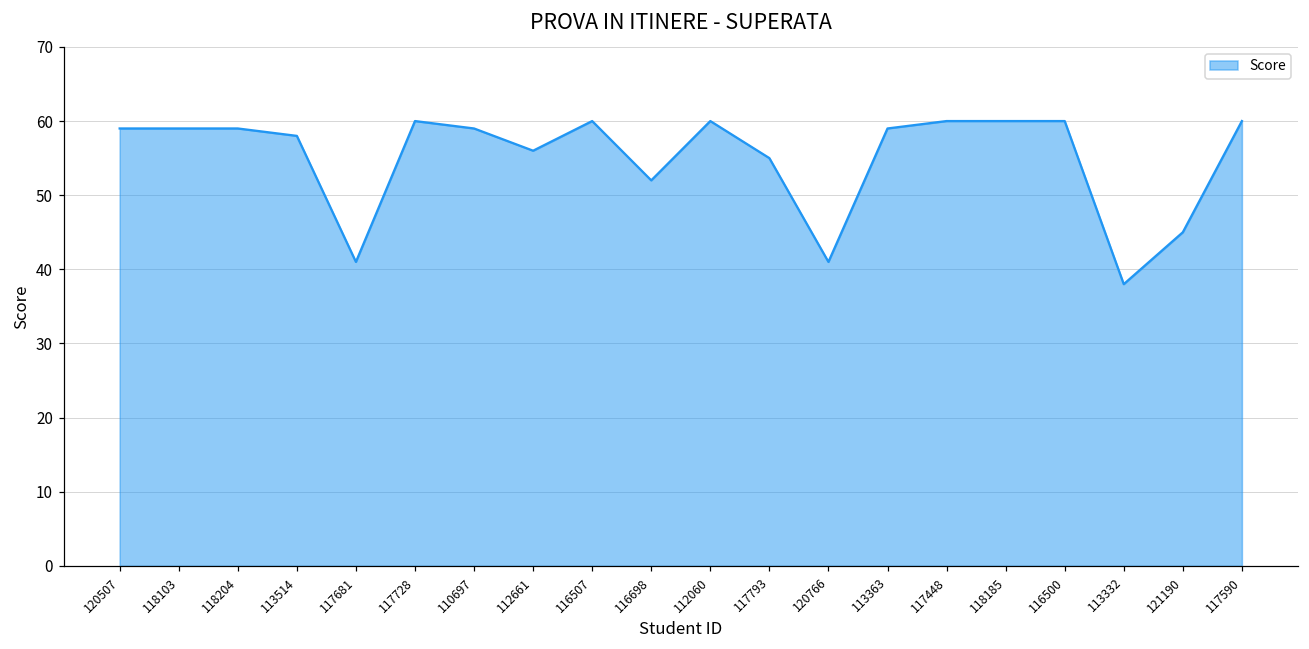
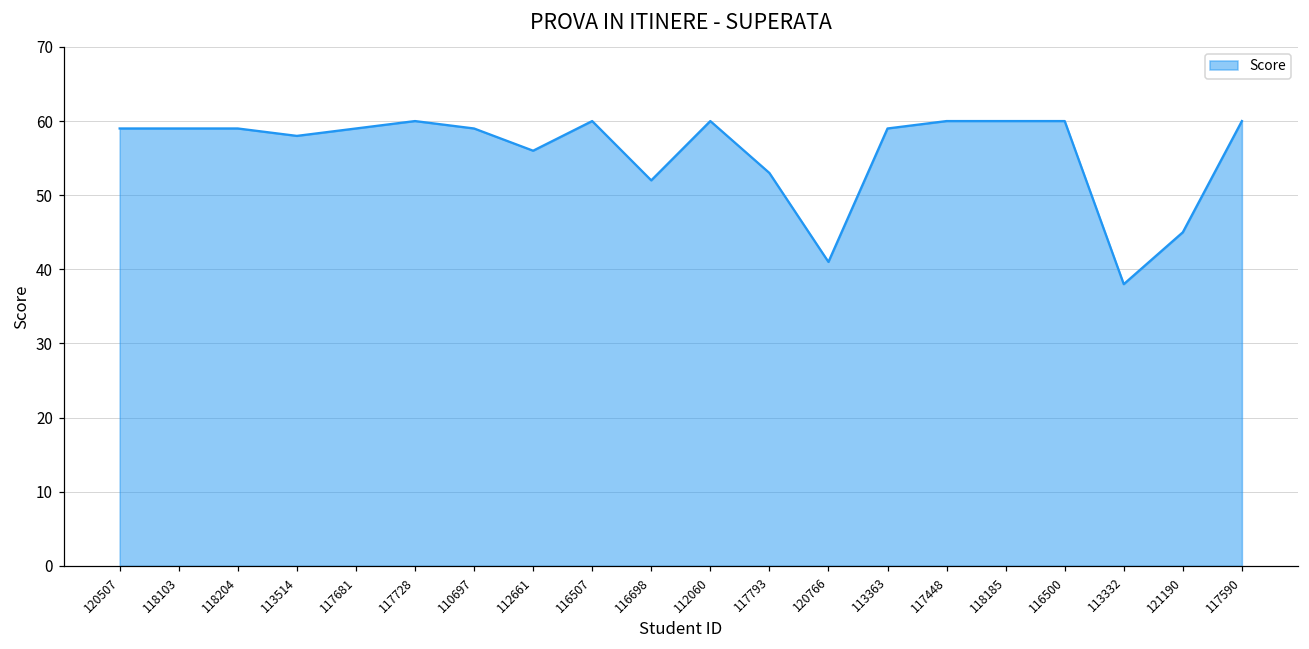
117681: 41 -> 59
117793: 55 -> 53
